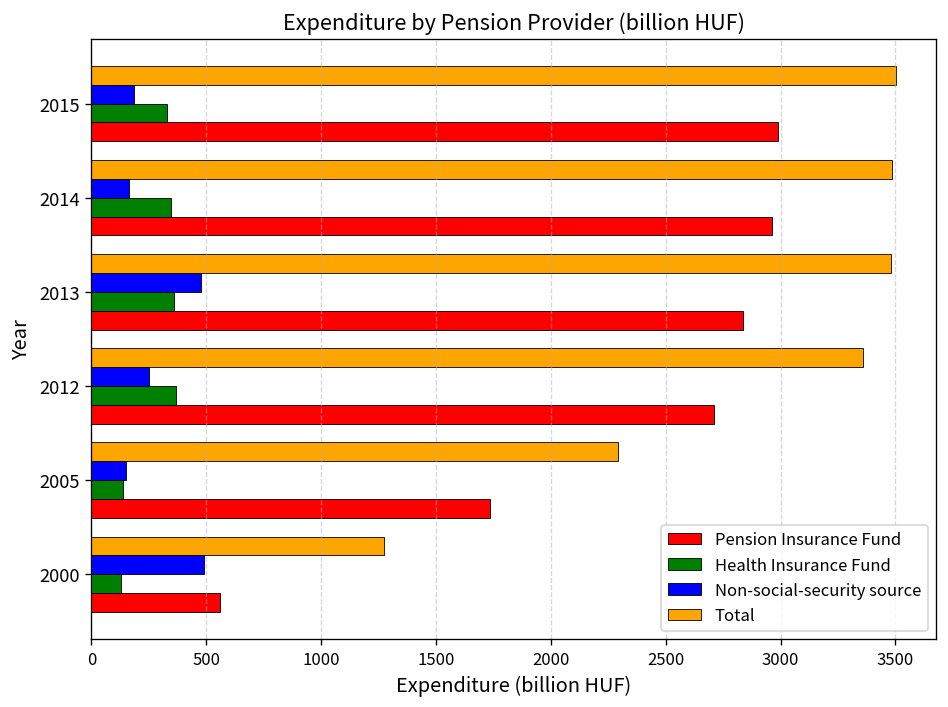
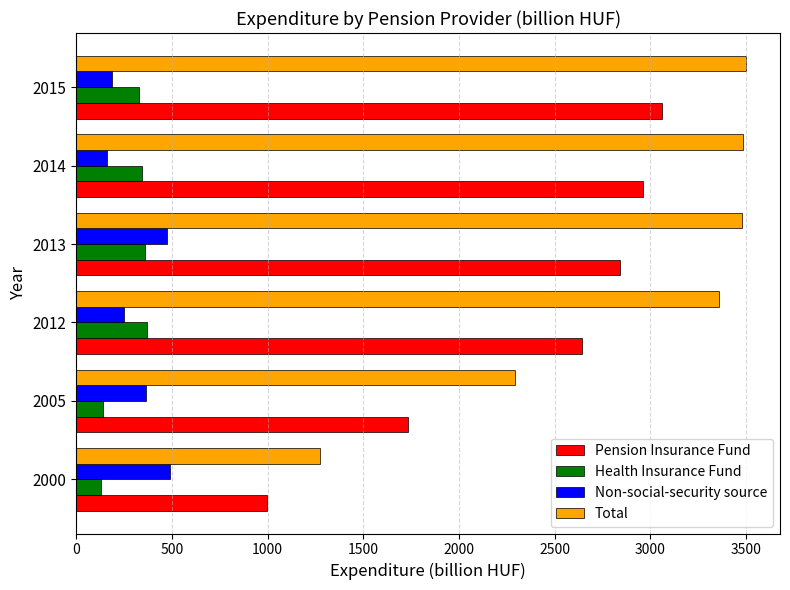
Pension Insurance Fund, 2015: 2990 -> 3060
Pension Insurance Fund, 2012: 2710 -> 2640
Non-social-security source, 2005: 150 -> 360
Pension Insurance Fund, 2000: 560 -> 1000
